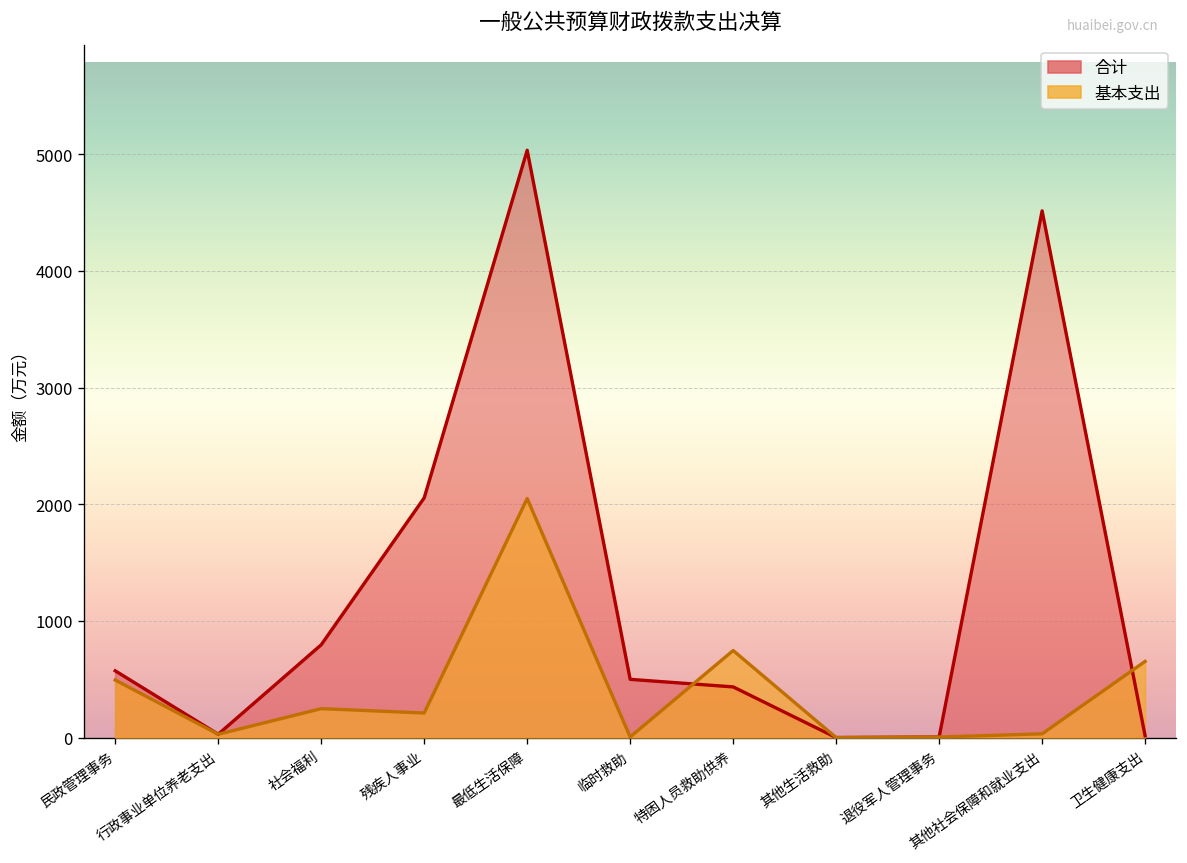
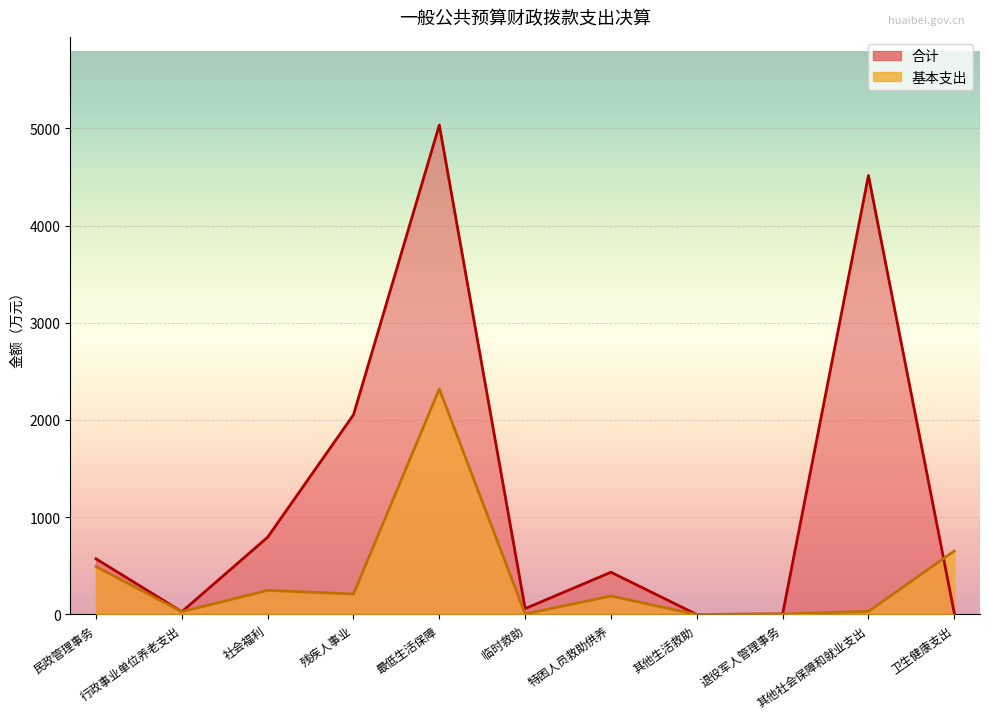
基本支出, 最低生活保障: 2000 -> 2300
合计, 临时救助: 500 -> 100
基本支出, 特困人员救助供养: 700 -> 200
